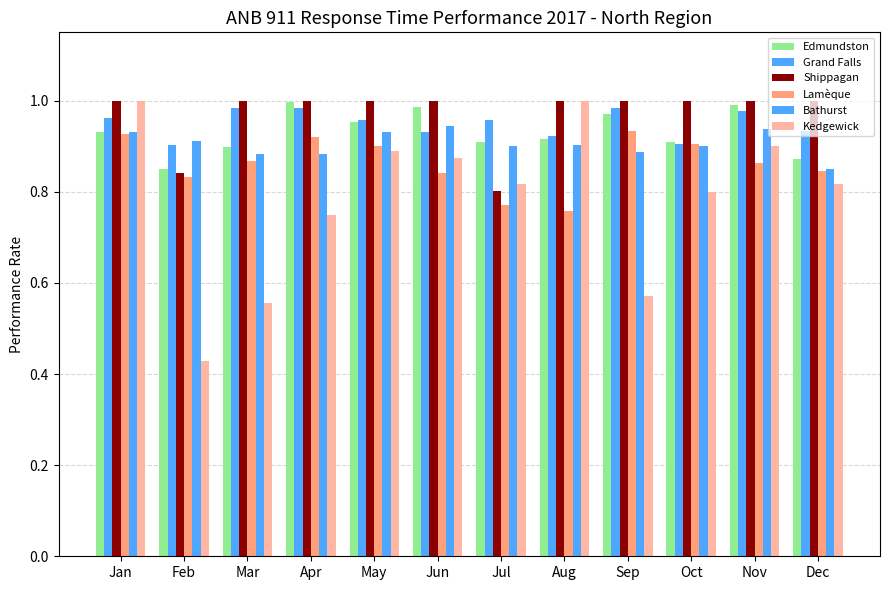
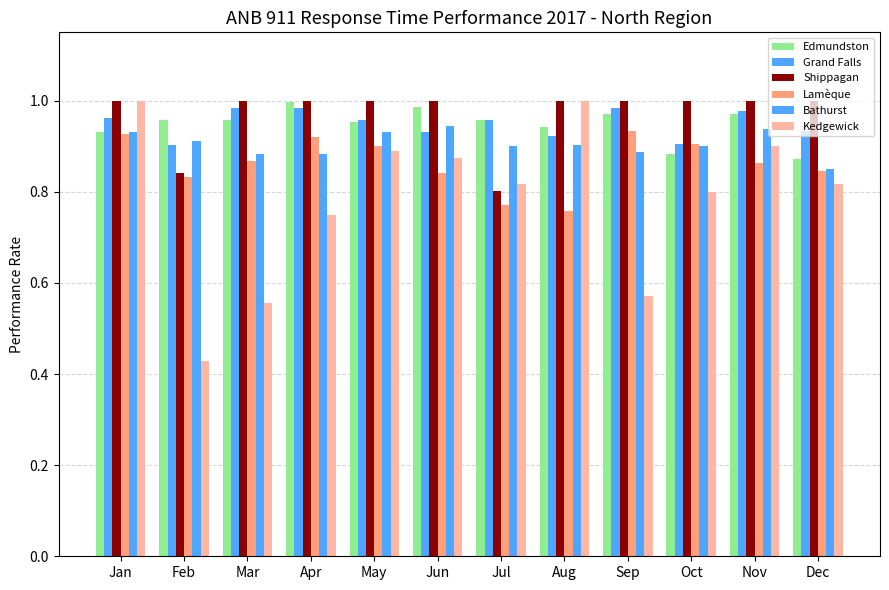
Edmundston, Feb: 0.85 -> 0.96
Edmundston, Mar: 0.90 -> 0.96
Edmundston, Jul: 0.91 -> 0.96
Edmundston, Aug: 0.92 -> 0.94
Edmundston, Oct: 0.91 -> 0.88
Edmundston, Nov: 0.99 -> 0.97
